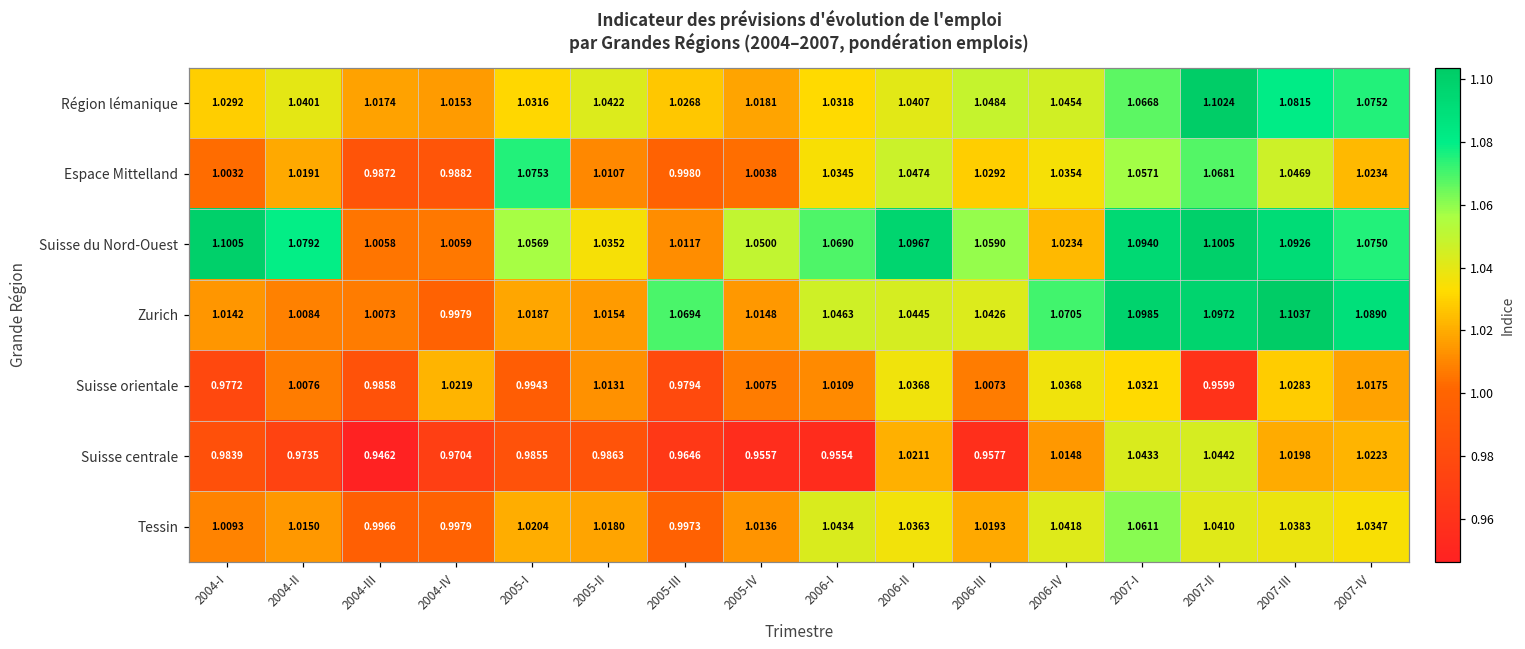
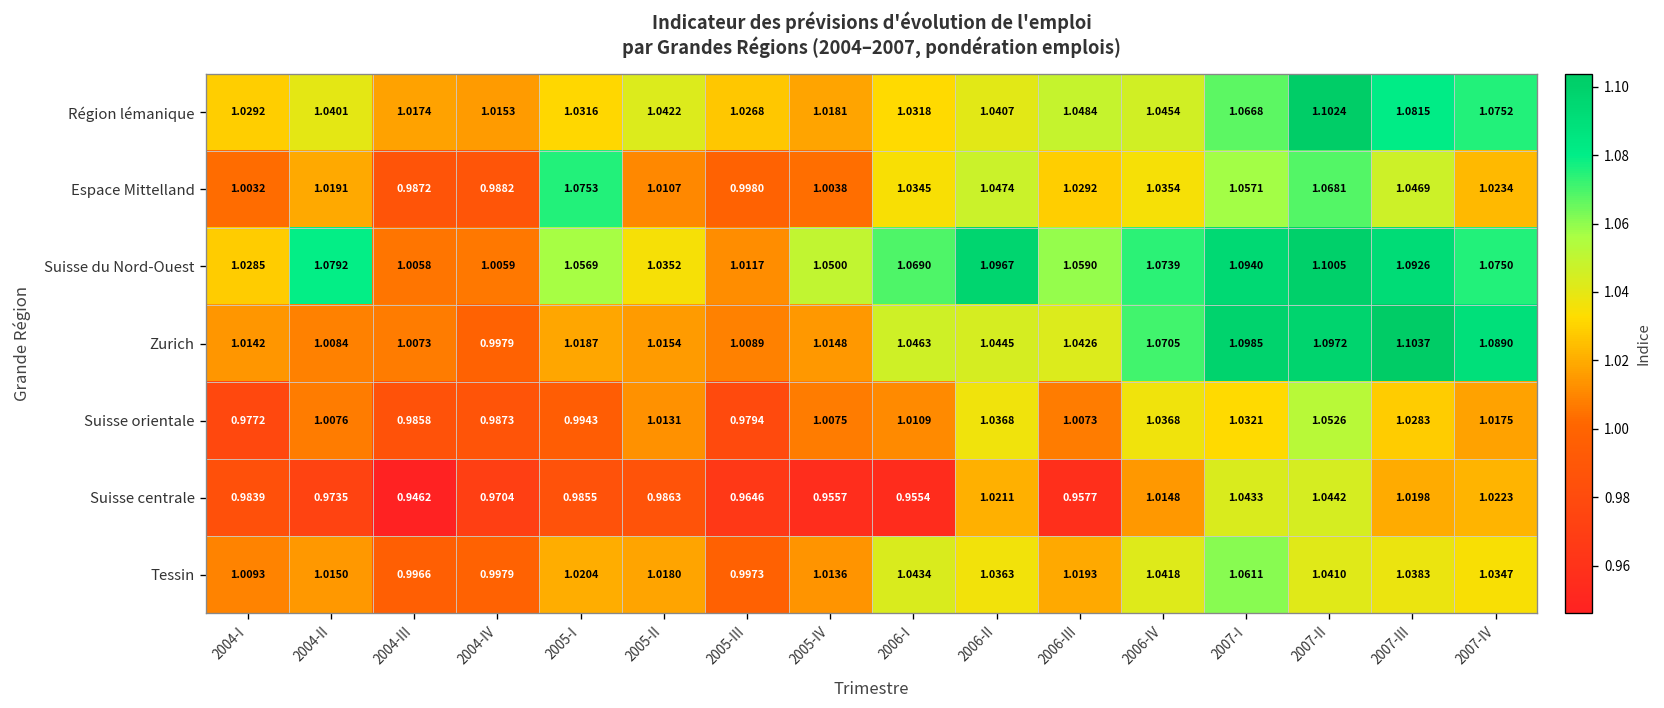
Suisse du Nord-Ouest, 2004-I: 1.1005 -> 1.0285
Suisse du Nord-Ouest, 2006-IV: 1.0234 -> 1.0739
Zurich, 2005-III: 1.0694 -> 1.0089
Suisse orientale, 2004-IV: 1.0219 -> 0.9873
Suisse orientale, 2007-II: 0.9599 -> 1.0526
